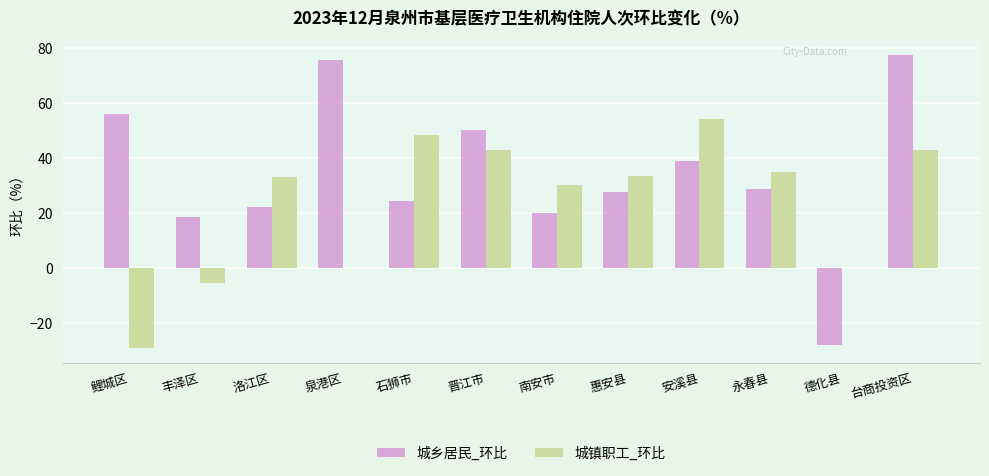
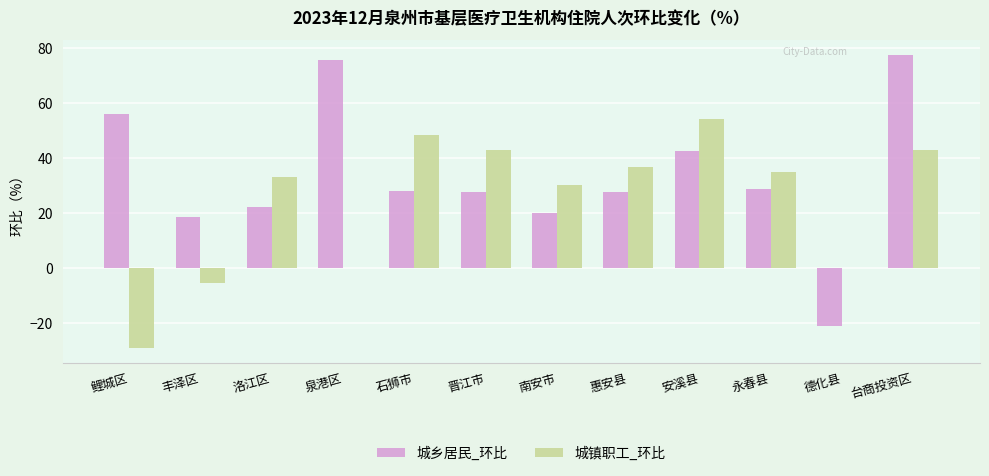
城乡居民_环比, 石狮市: 24 -> 28
城乡居民_环比, 晋江市: 50 -> 28
城镇职工_环比, 惠安县: 33 -> 37
城乡居民_环比, 安溪县: 39 -> 43
城乡居民_环比, 德化县: -28 -> -21
